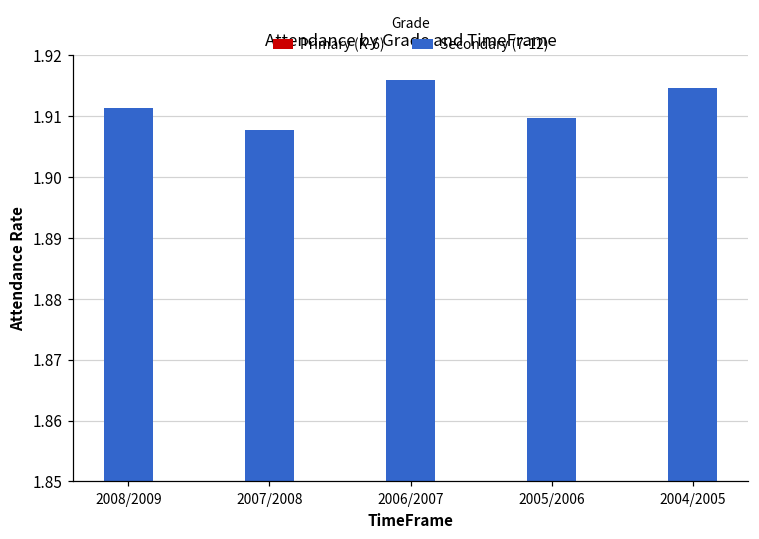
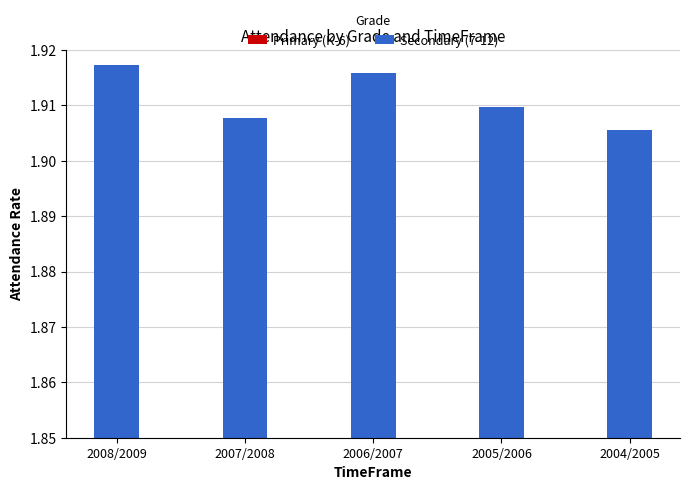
Secondary (7-12), 2008/2009: 0.943 -> 0.949
Secondary (7-12), 2004/2005: 0.953 -> 0.944
